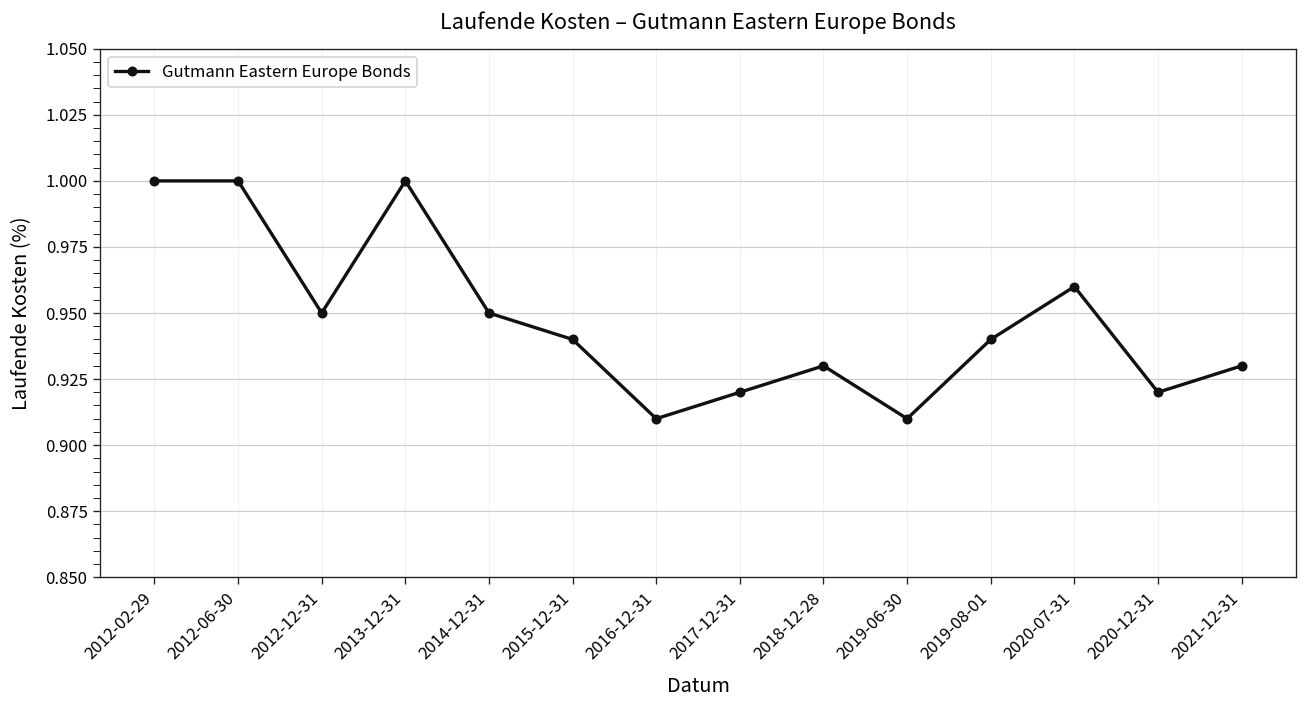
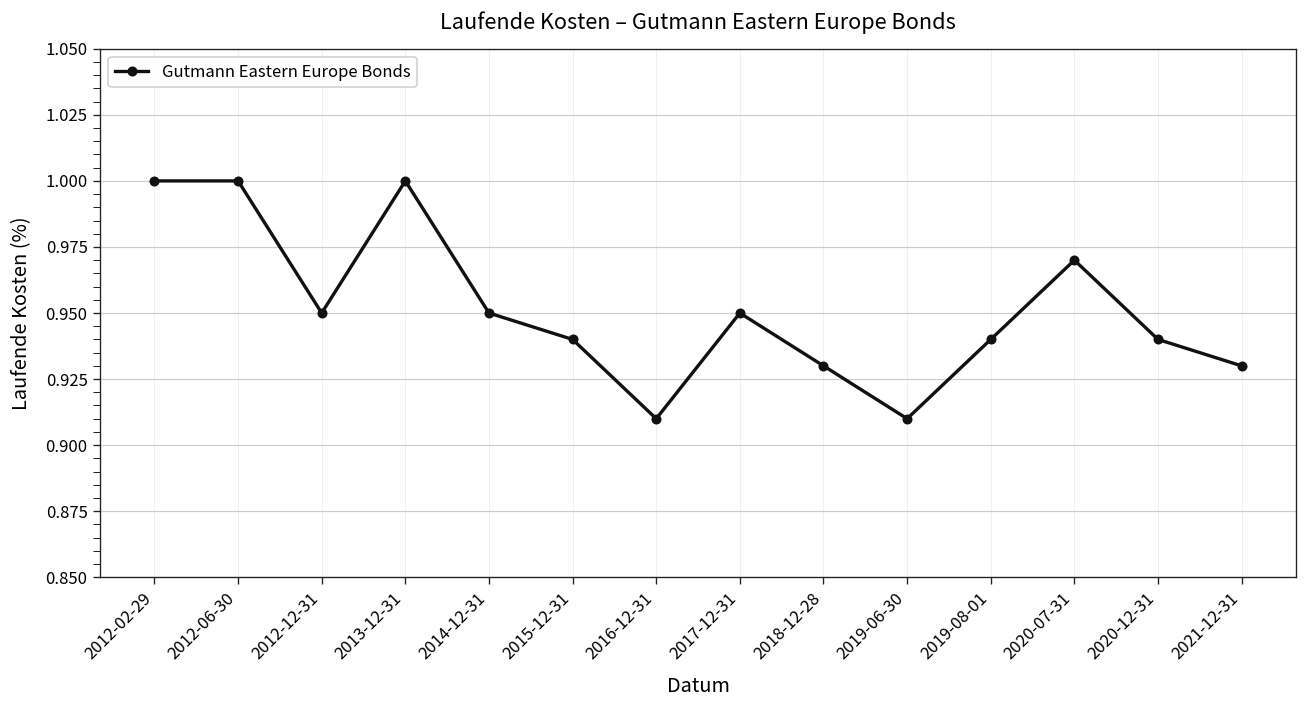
2017-12-31: 0.92 -> 0.95
2020-07-31: 0.96 -> 0.97
2020-12-31: 0.92 -> 0.94
